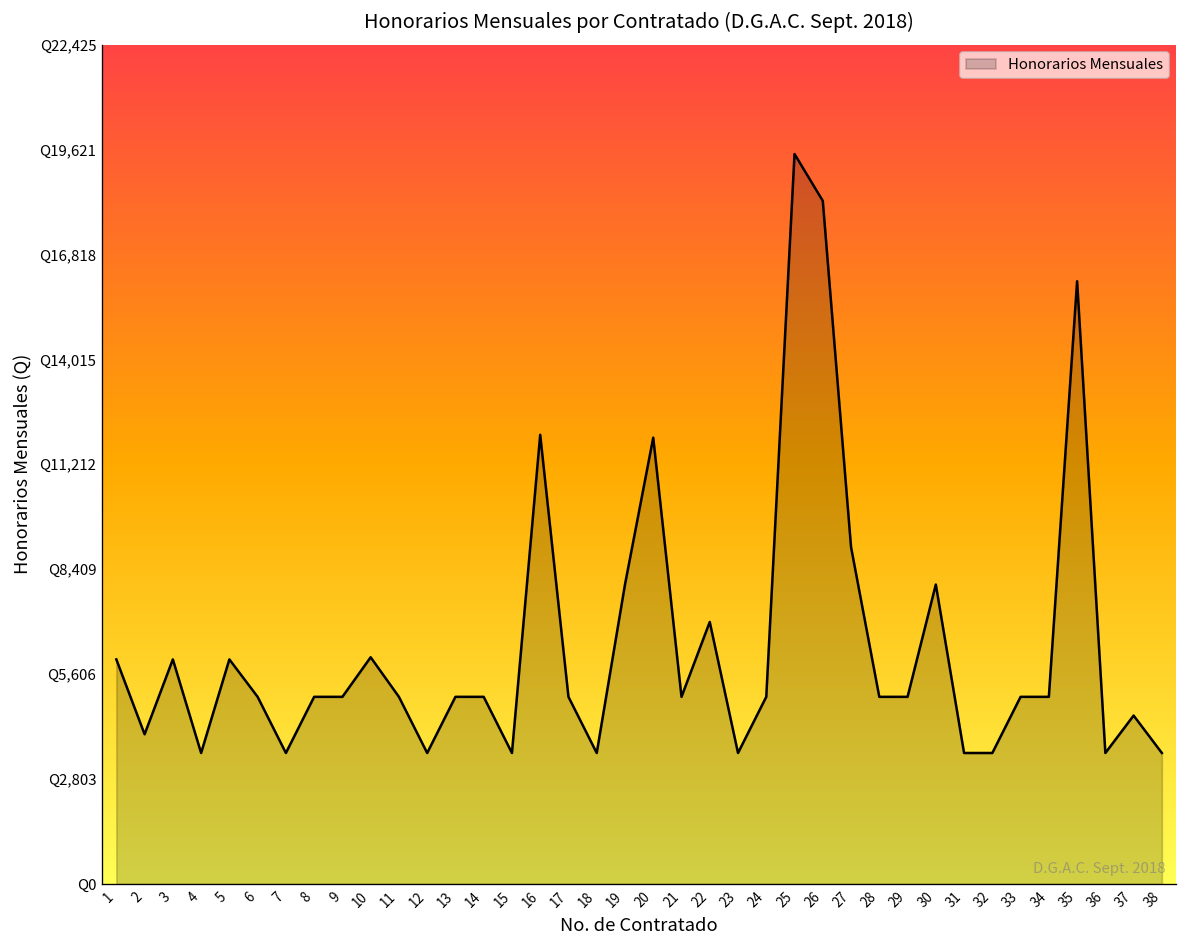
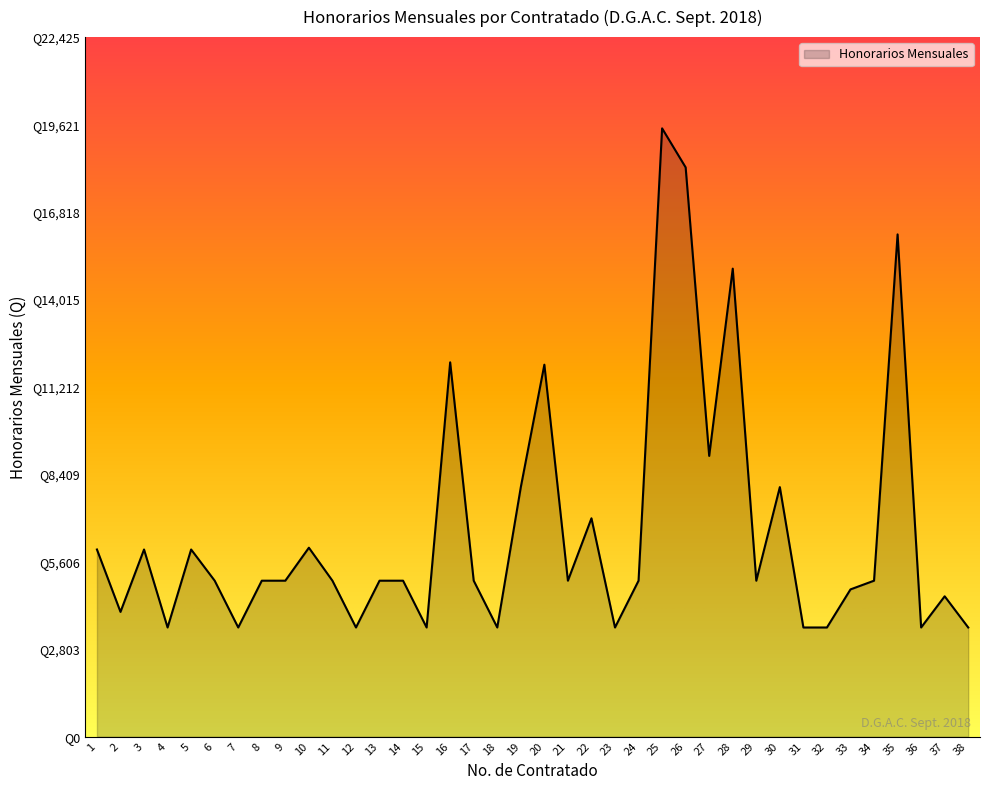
28: Q5,000 -> Q15,000
33: Q5,000 -> Q4,700
